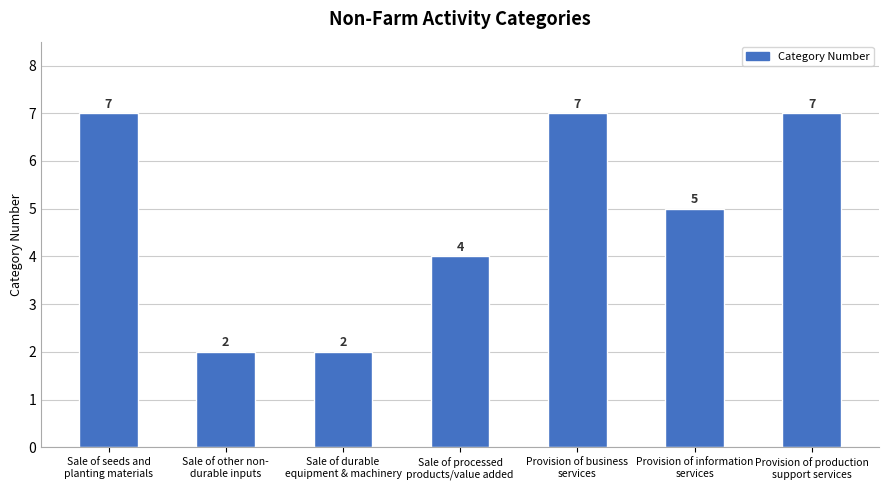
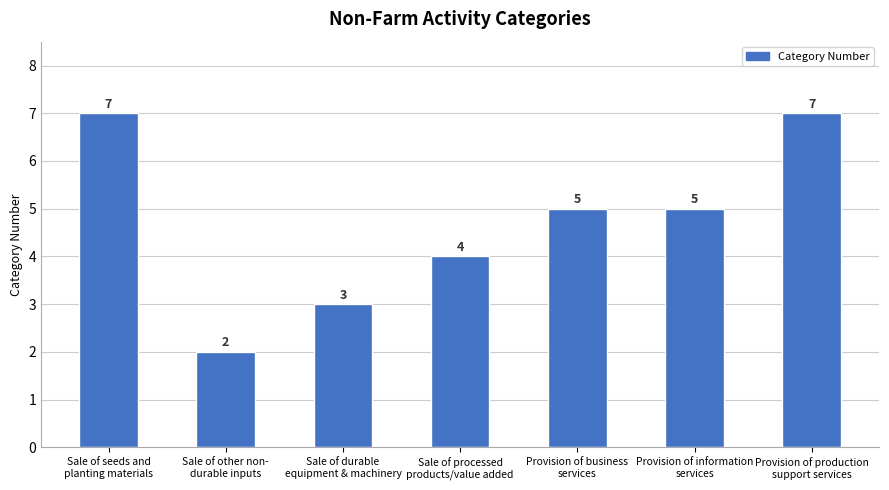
Sale of durable equipment & machinery: 2 -> 3
Provision of business services: 7 -> 5
